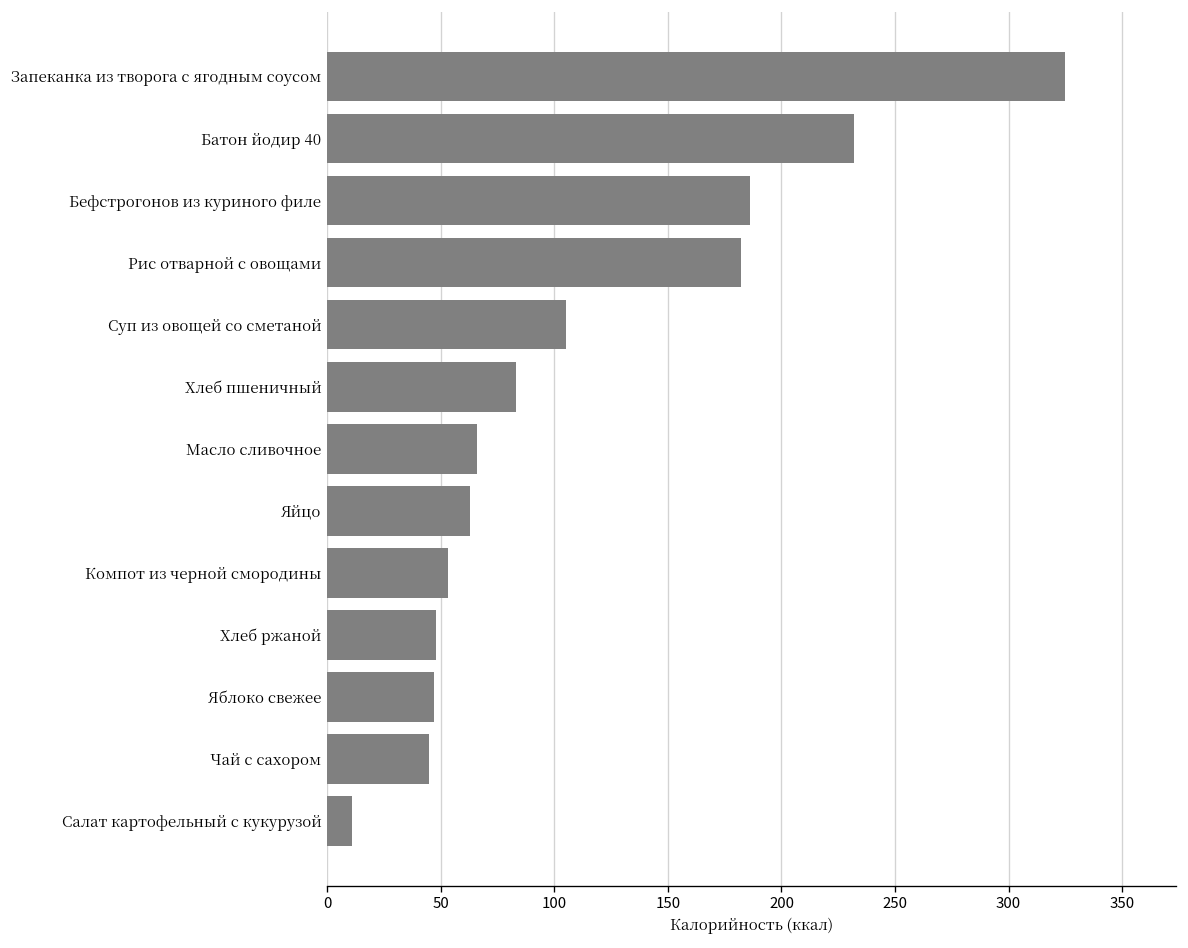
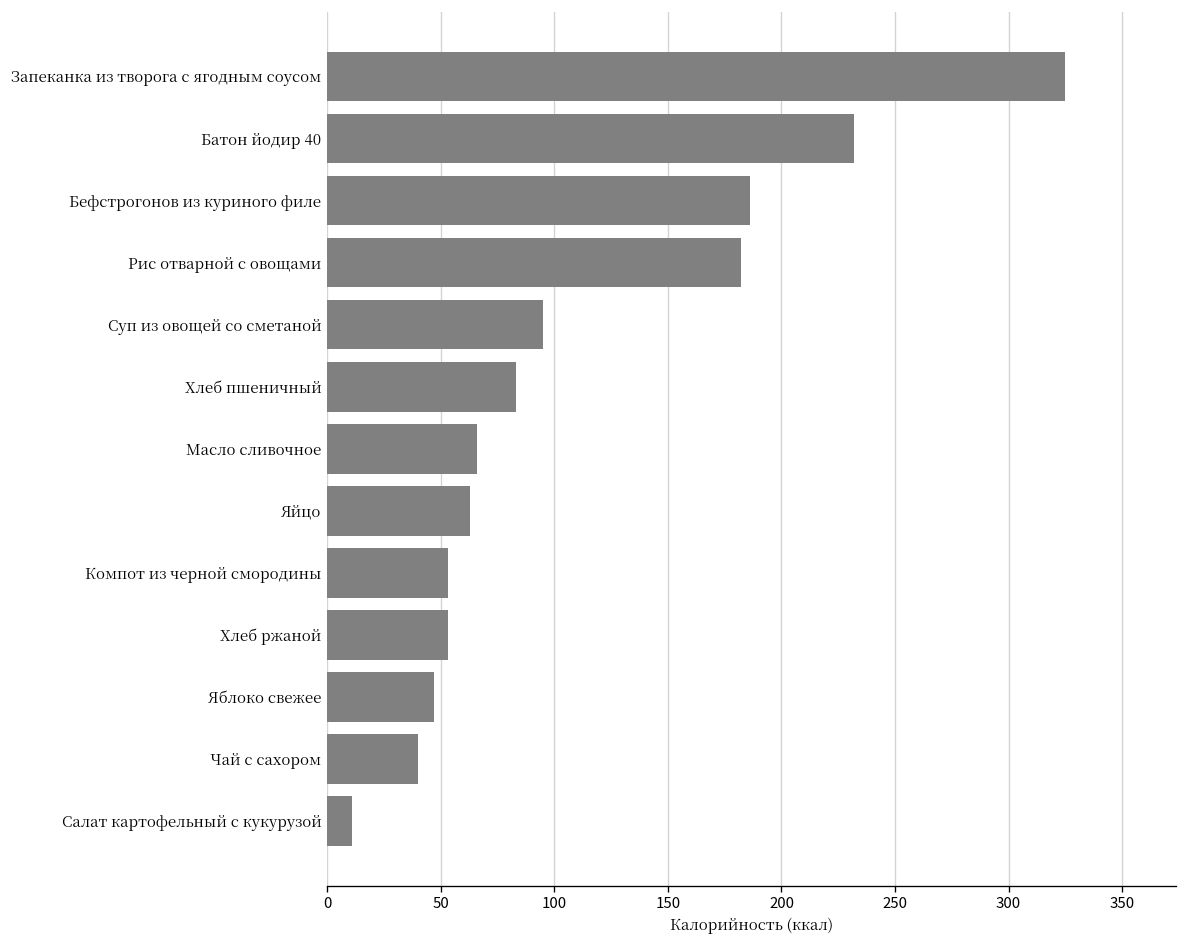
Суп из овощей со сметаной: 105 -> 95
Хлеб ржаной: 48 -> 53
Чай с сахором: 45 -> 40
